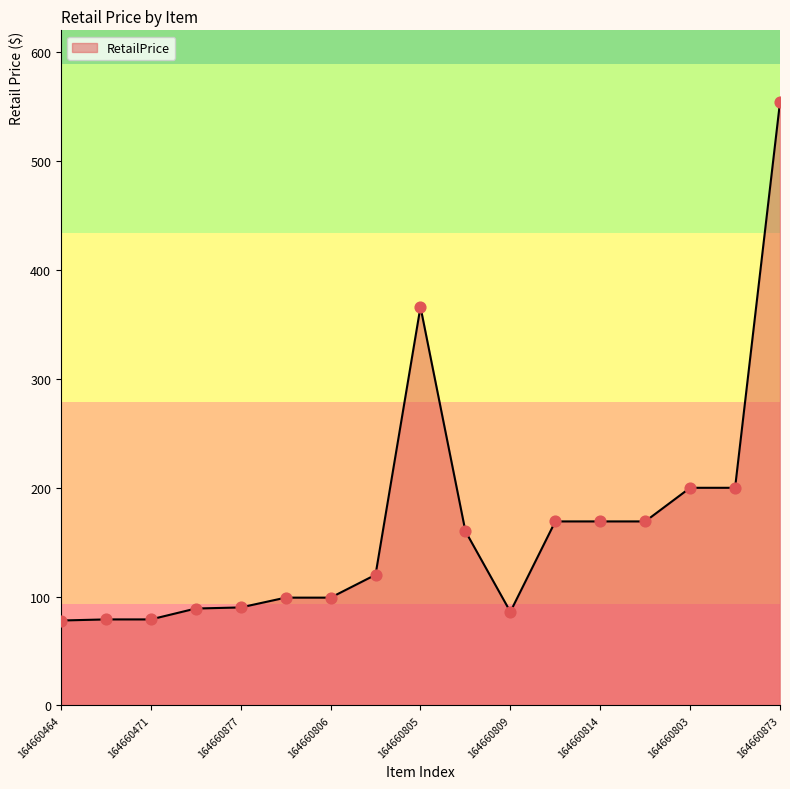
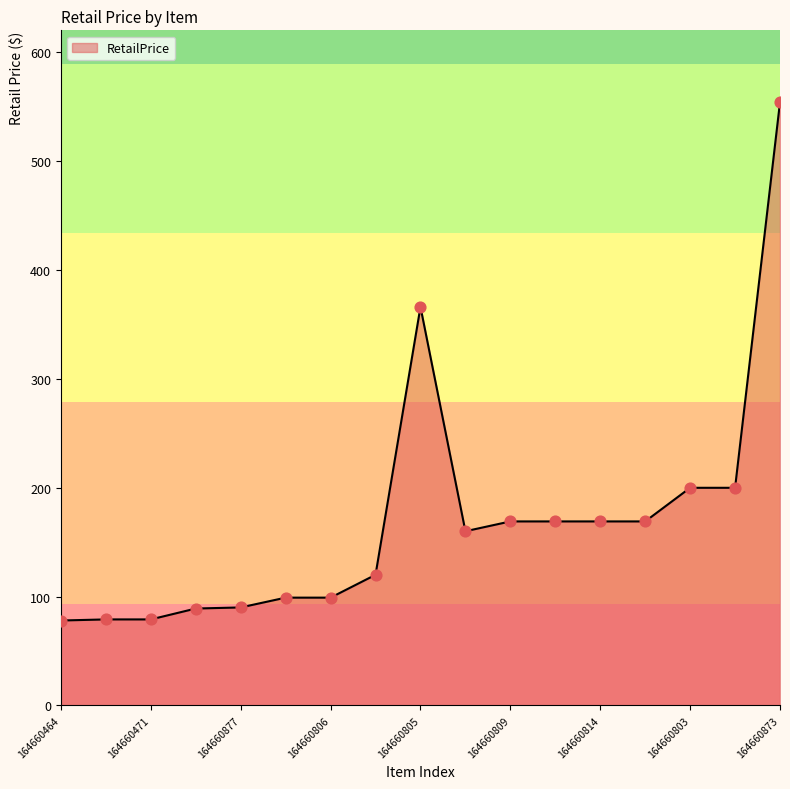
164660809: 86 -> 169
